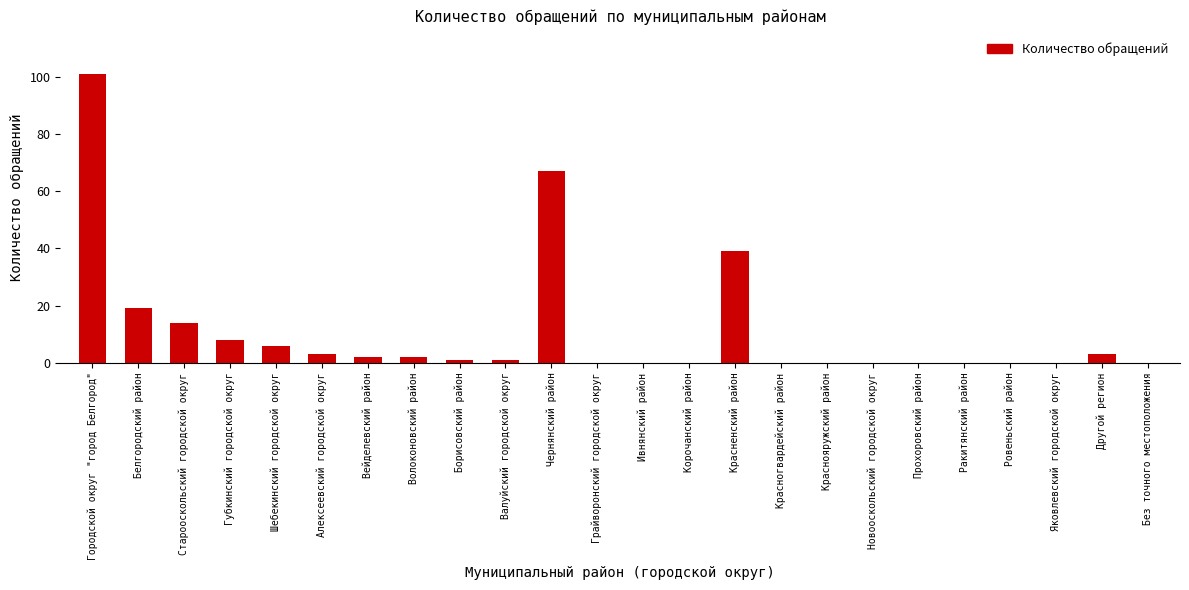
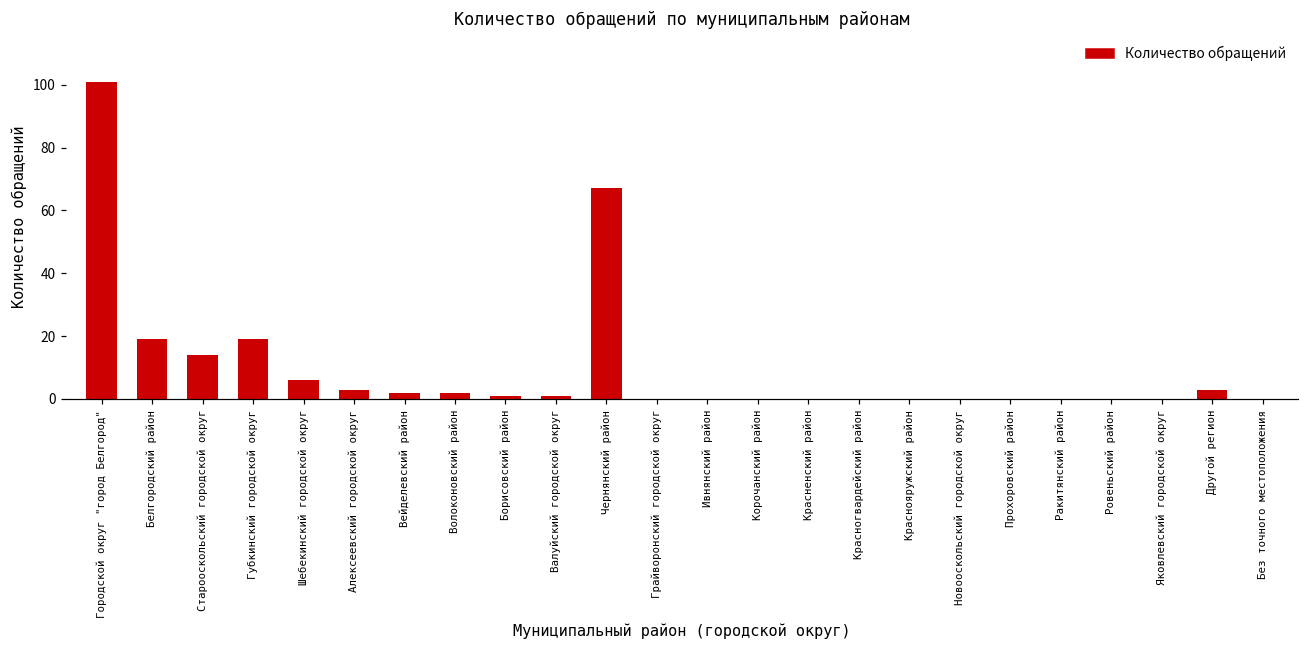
Губкинский городской округ: 8 -> 19
Красненский район: 39 -> 0
